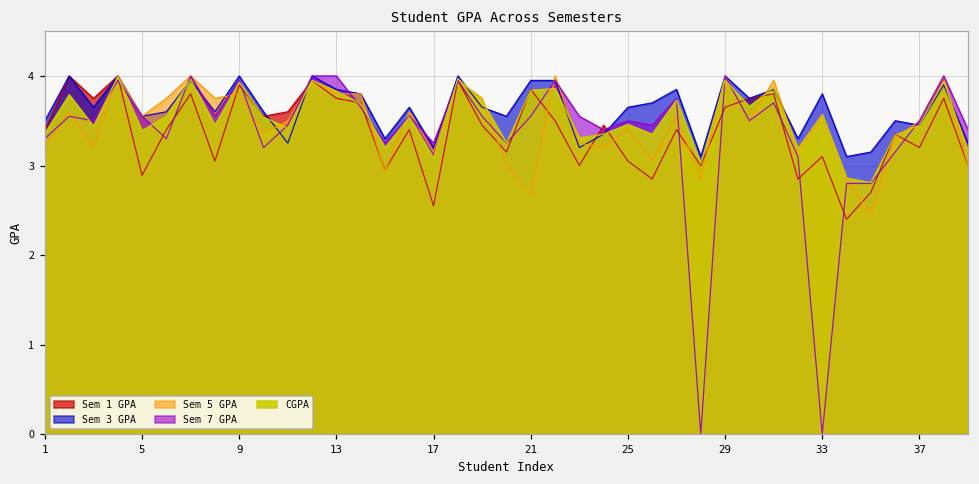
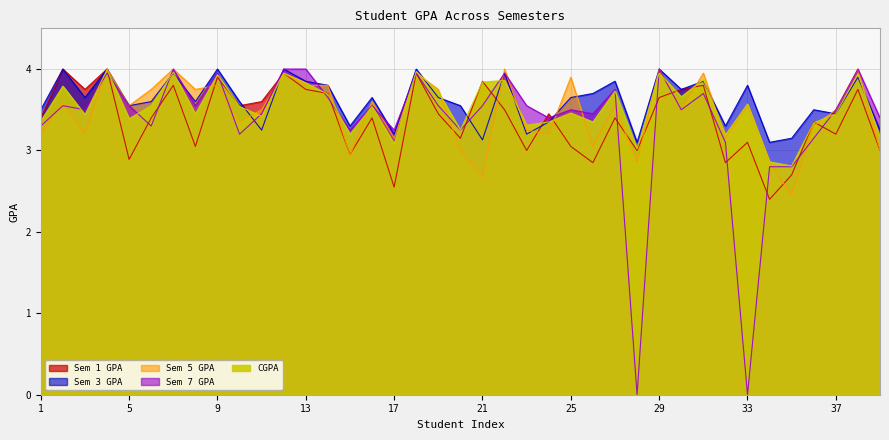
Sem 3 GPA, 21: 4.0 -> 3.1
Sem 5 GPA, 25: 3.4 -> 3.9
